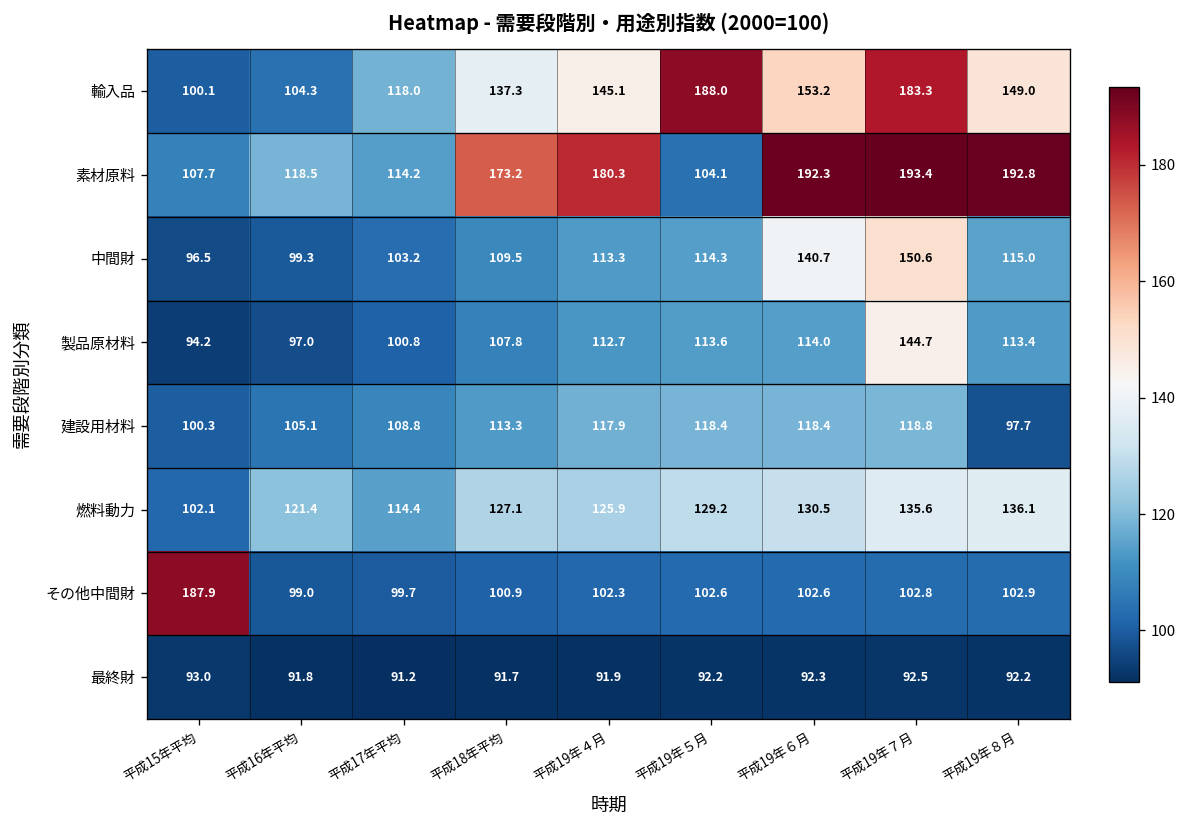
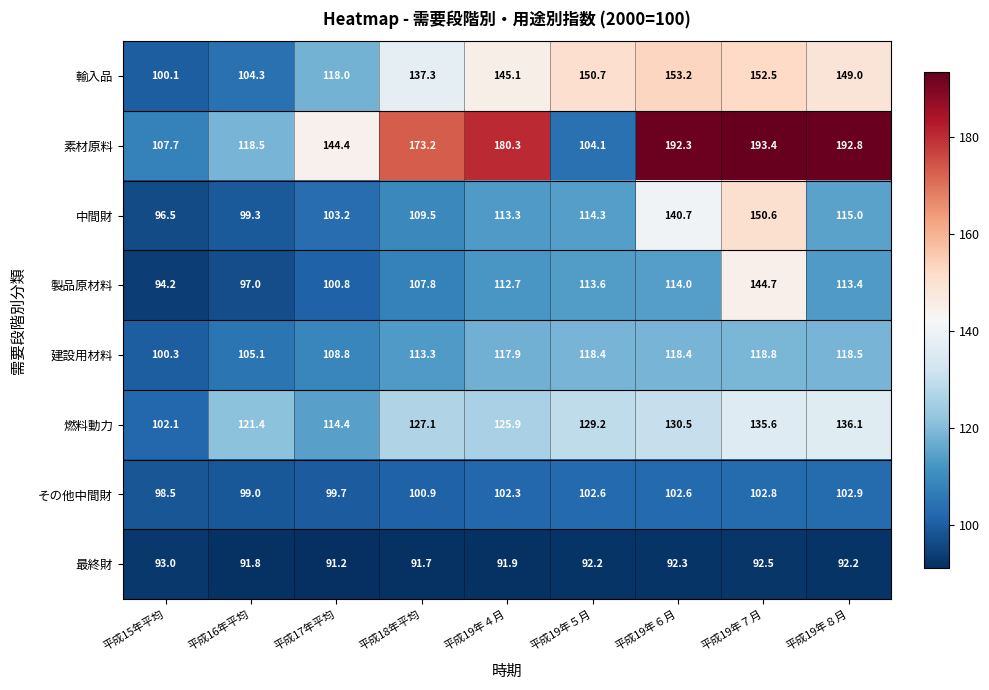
輸入品, 平成19年５月: 188.0 -> 150.7
輸入品, 平成19年７月: 183.3 -> 152.5
素材原料, 平成17年平均: 114.2 -> 144.4
建設用材料, 平成19年８月: 97.7 -> 118.5
その他中間財, 平成15年平均: 187.9 -> 98.5
